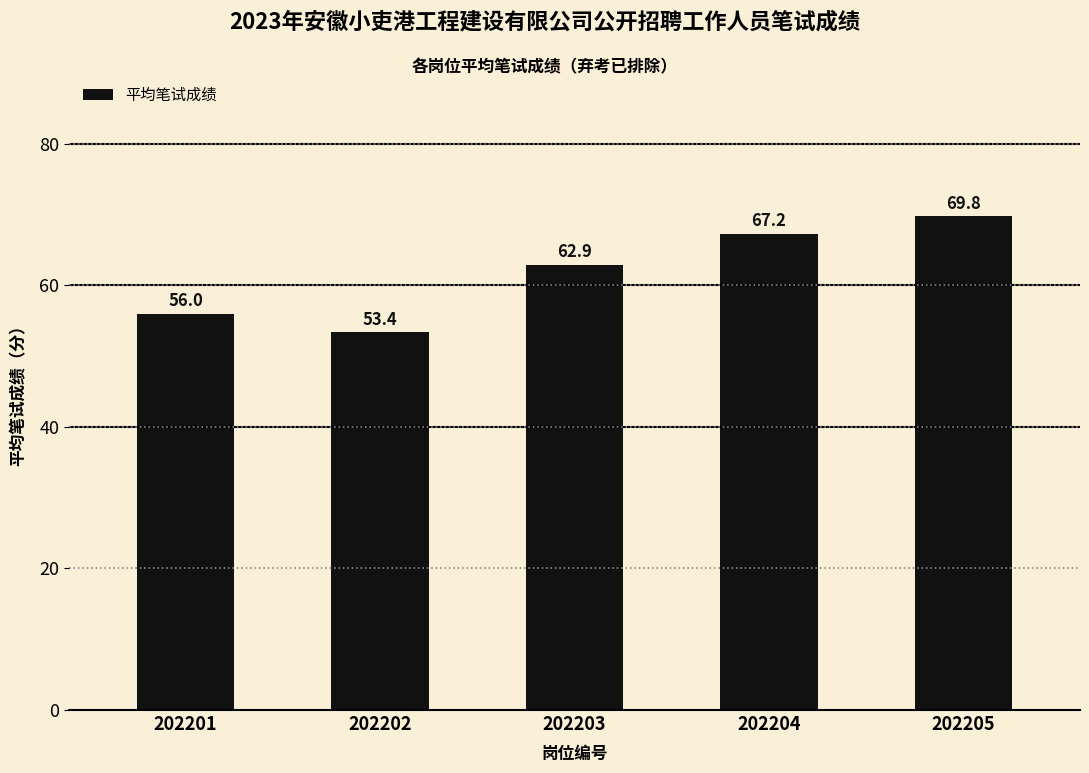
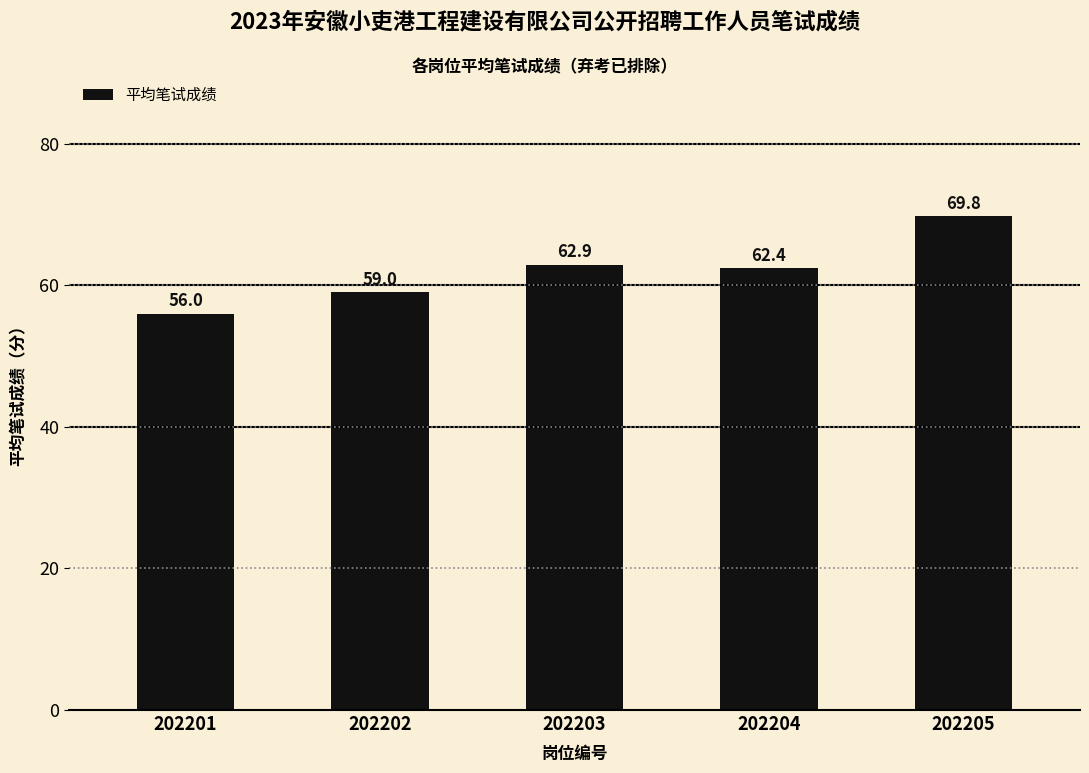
202202: 53.4 -> 59.0
202204: 67.2 -> 62.4
